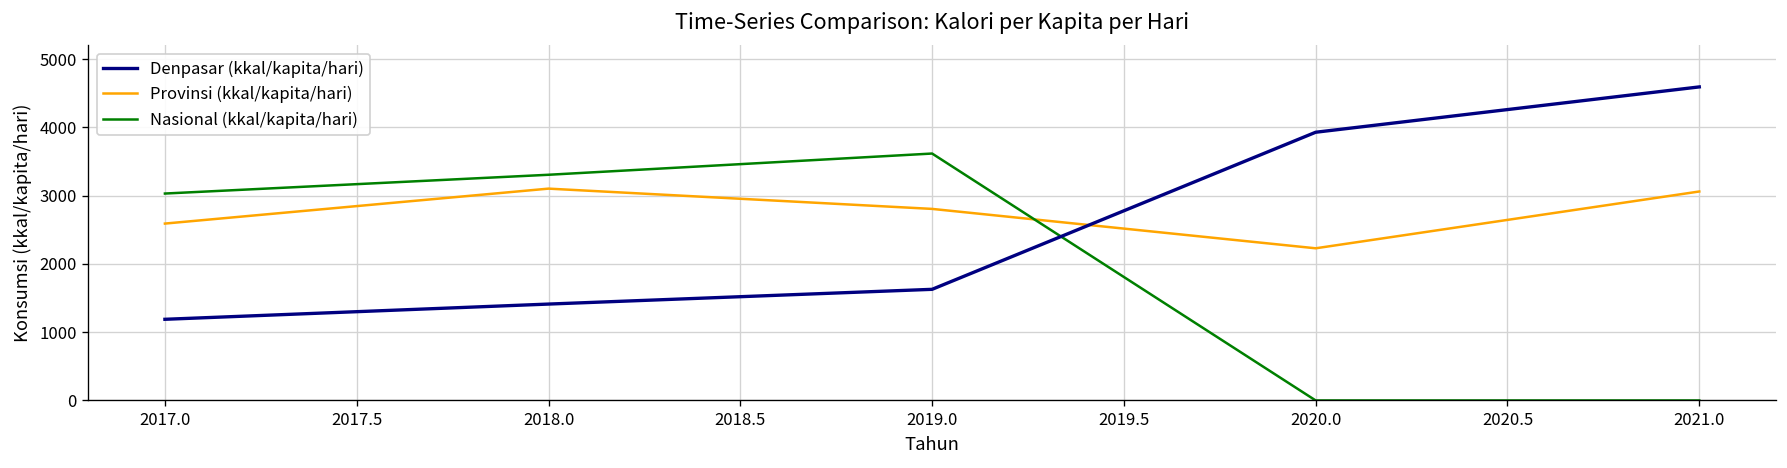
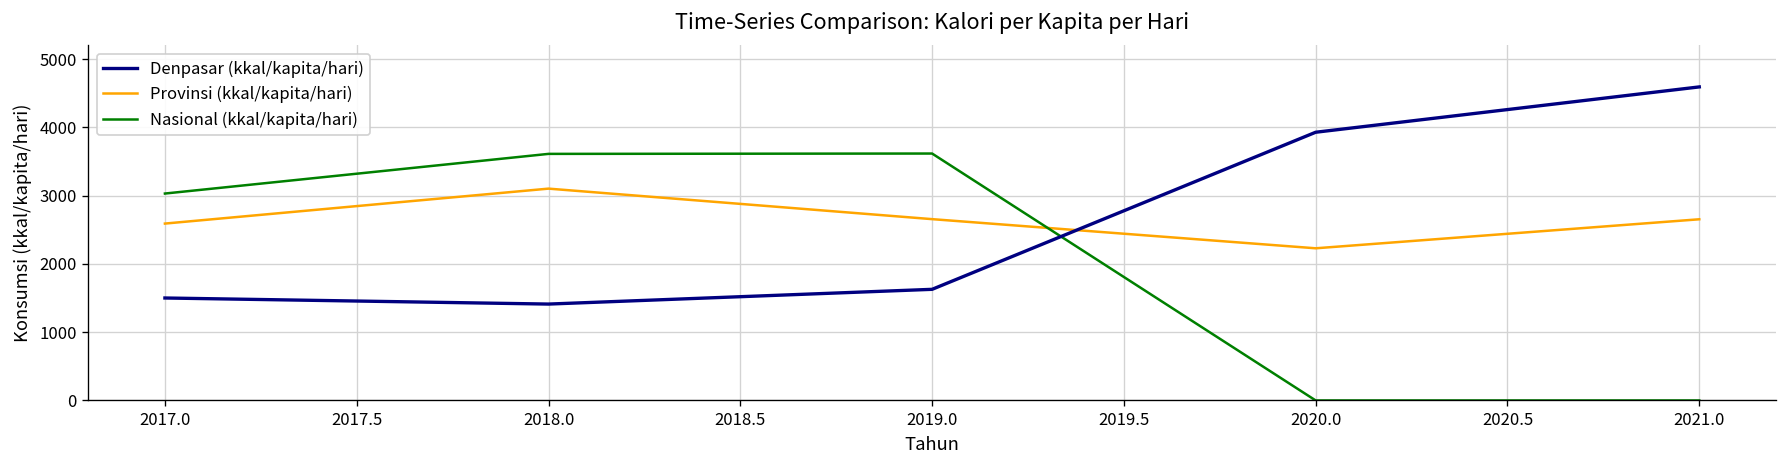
Denpasar (kkal/kapita/hari), 2017.0: 1200 -> 1500
Nasional (kkal/kapita/hari), 2018.0: 3300 -> 3600
Provinsi (kkal/kapita/hari), 2019.0: 2800 -> 2700
Provinsi (kkal/kapita/hari), 2021.0: 3100 -> 2700
